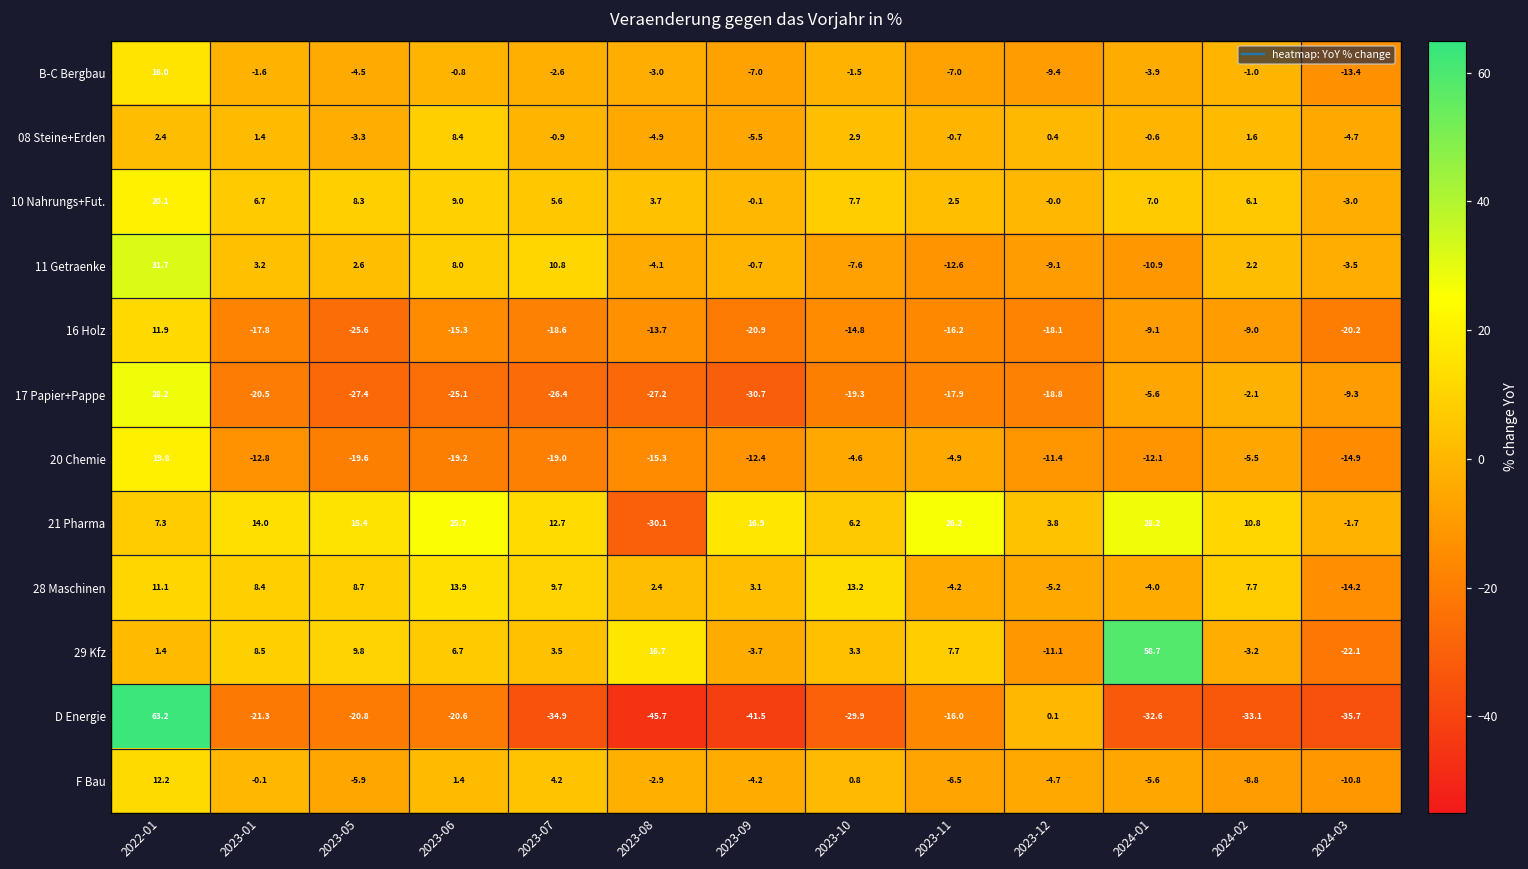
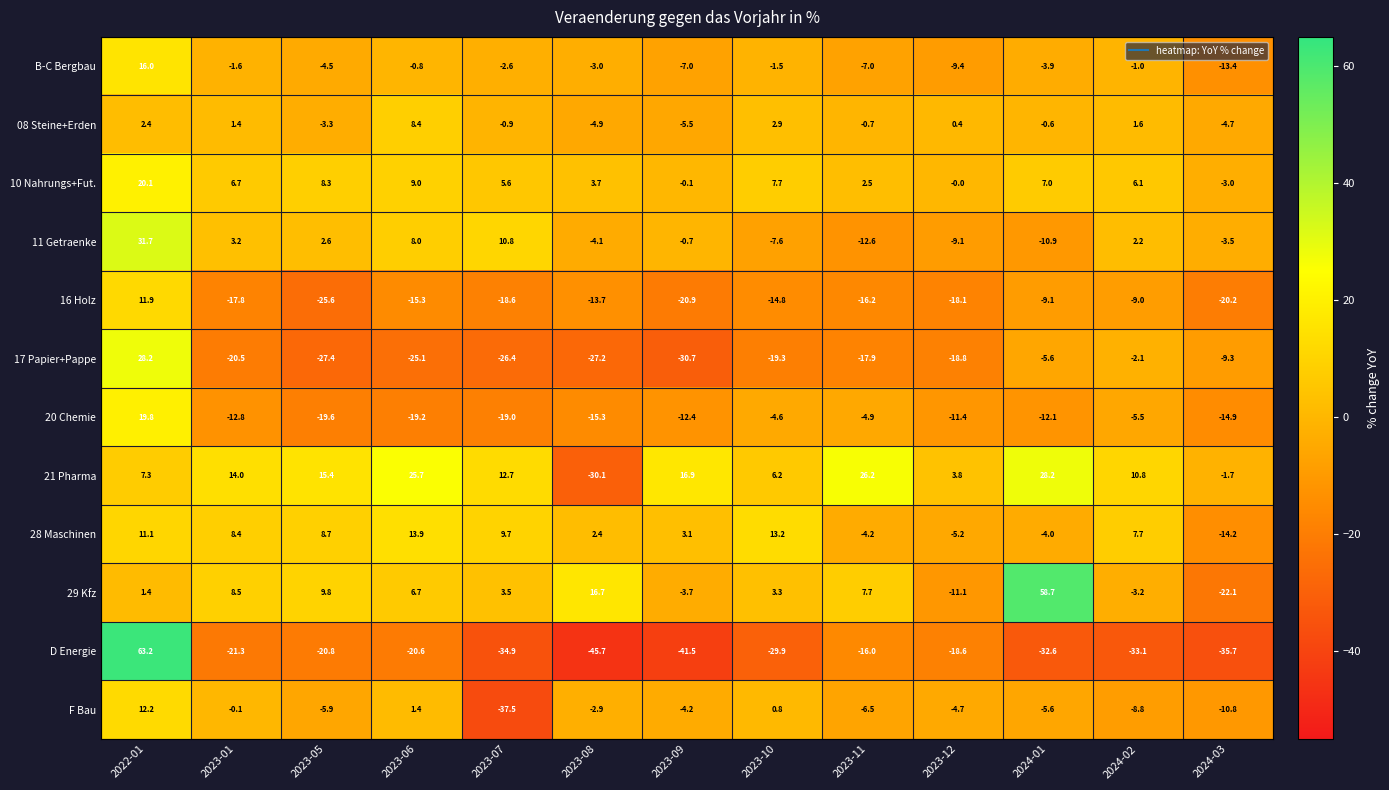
D Energie, 2023-12: 0.1 -> -18.6
F Bau, 2023-07: 4.2 -> -37.5
